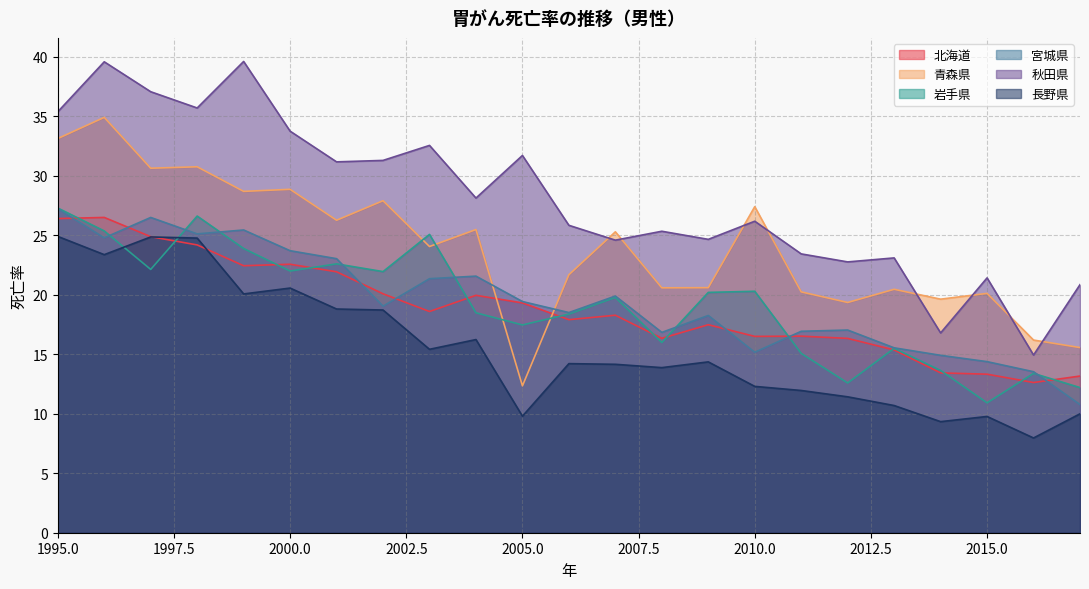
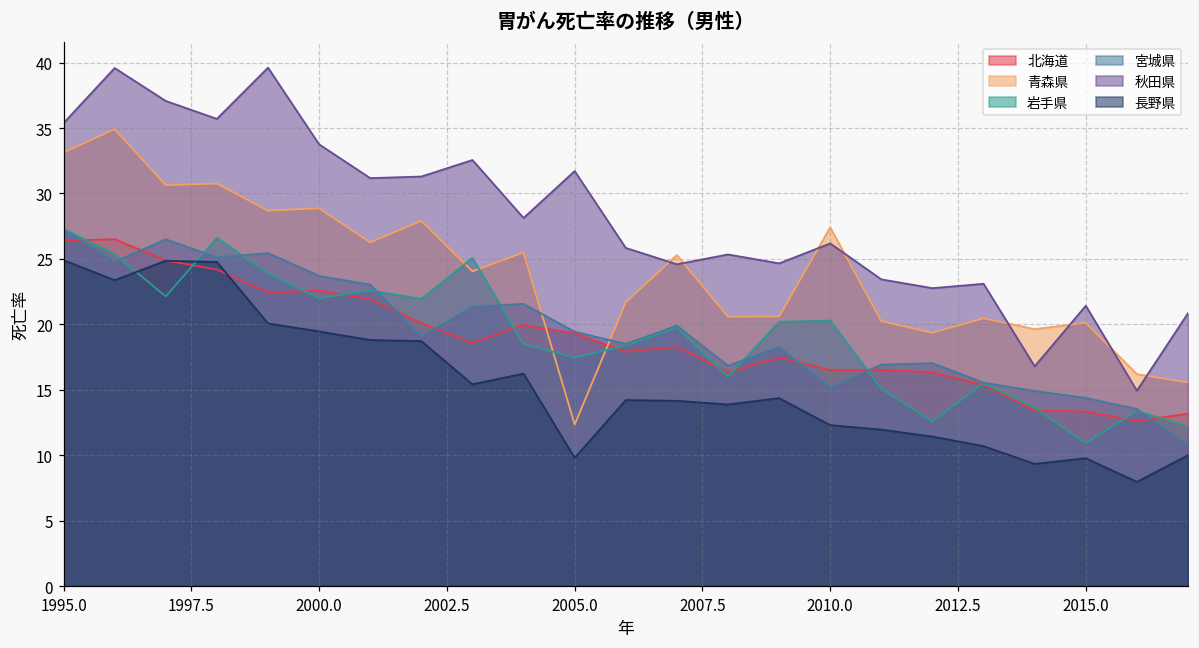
長野県, 2000.0: 20.6 -> 19.5
